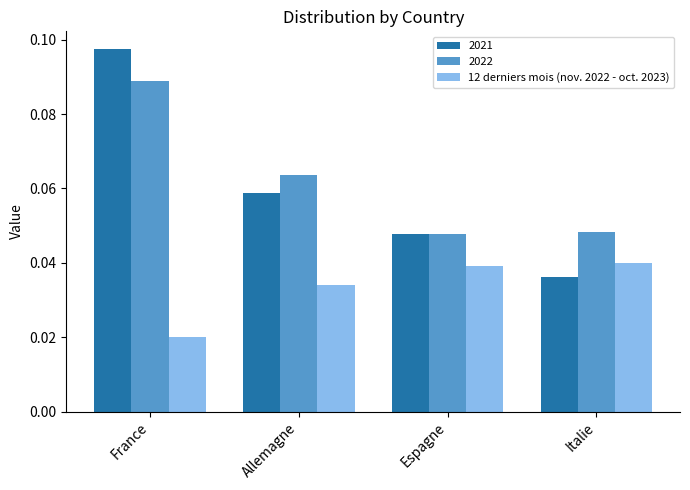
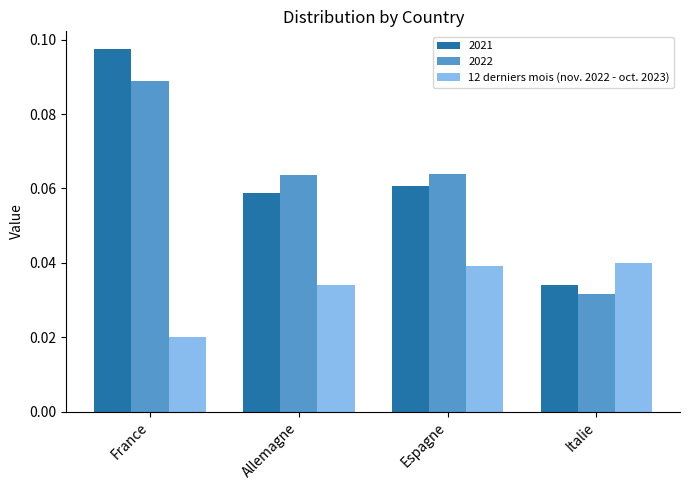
2021, Espagne: 0.048 -> 0.061
2022, Espagne: 0.048 -> 0.064
2021, Italie: 0.036 -> 0.034
2022, Italie: 0.048 -> 0.032
